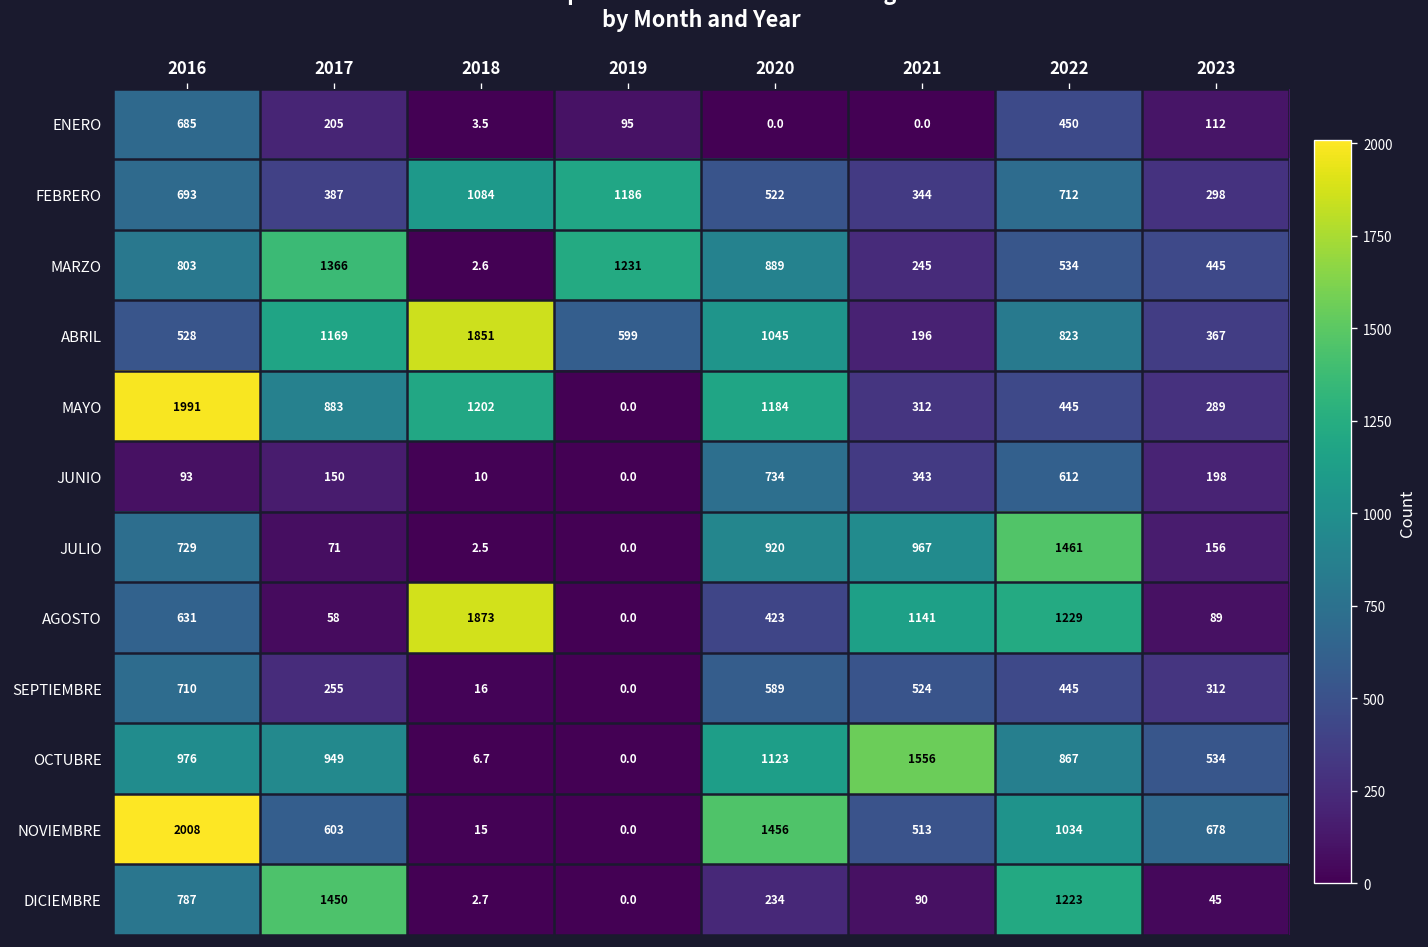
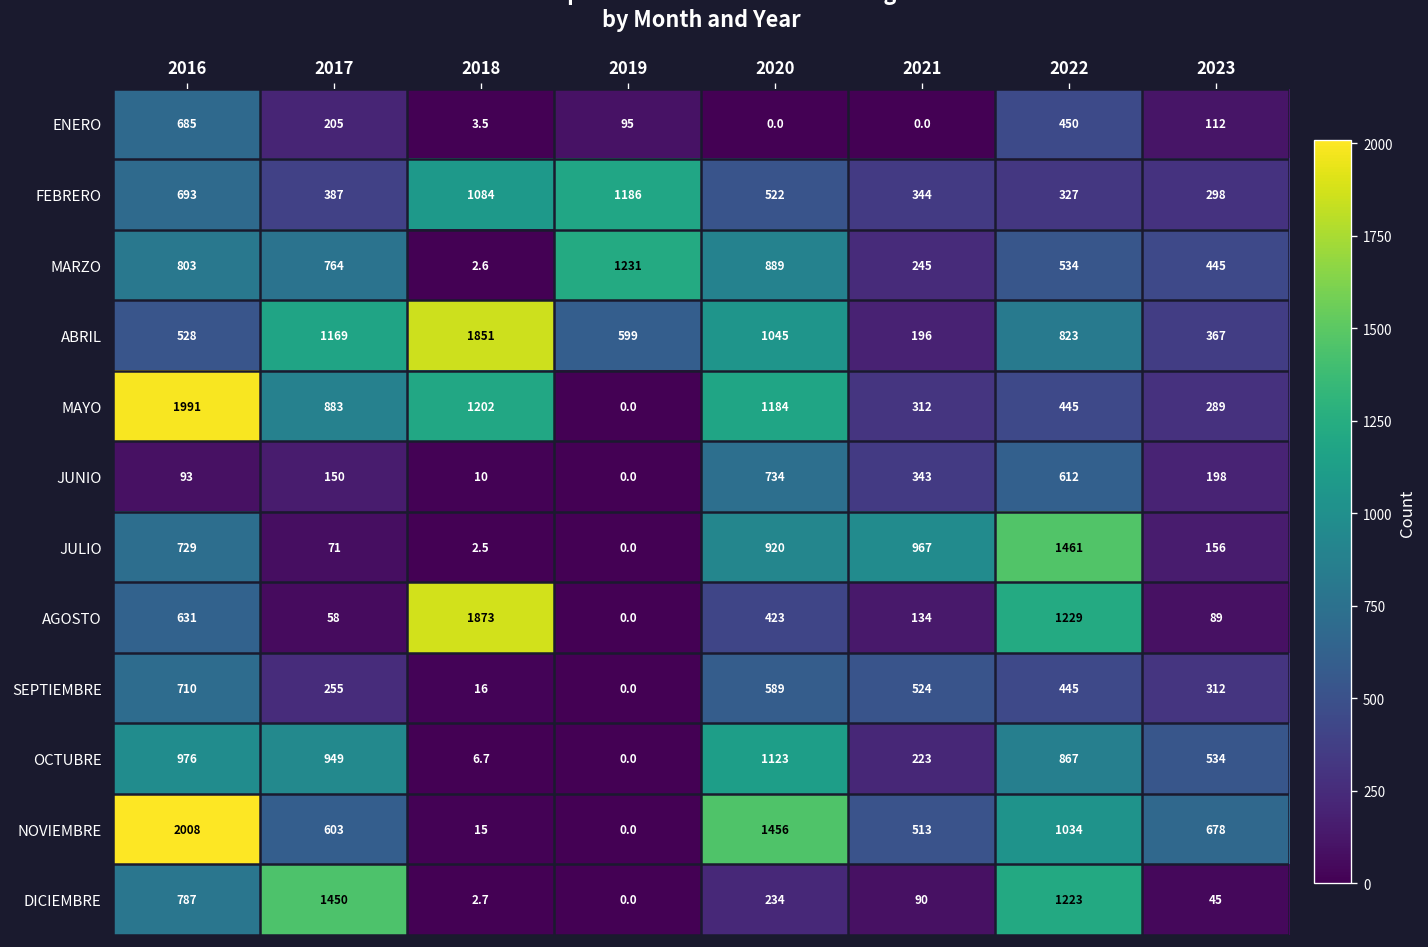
FEBRERO, 2022: 712 -> 327
MARZO, 2017: 1366 -> 764
AGOSTO, 2021: 1141 -> 134
OCTUBRE, 2021: 1556 -> 223
